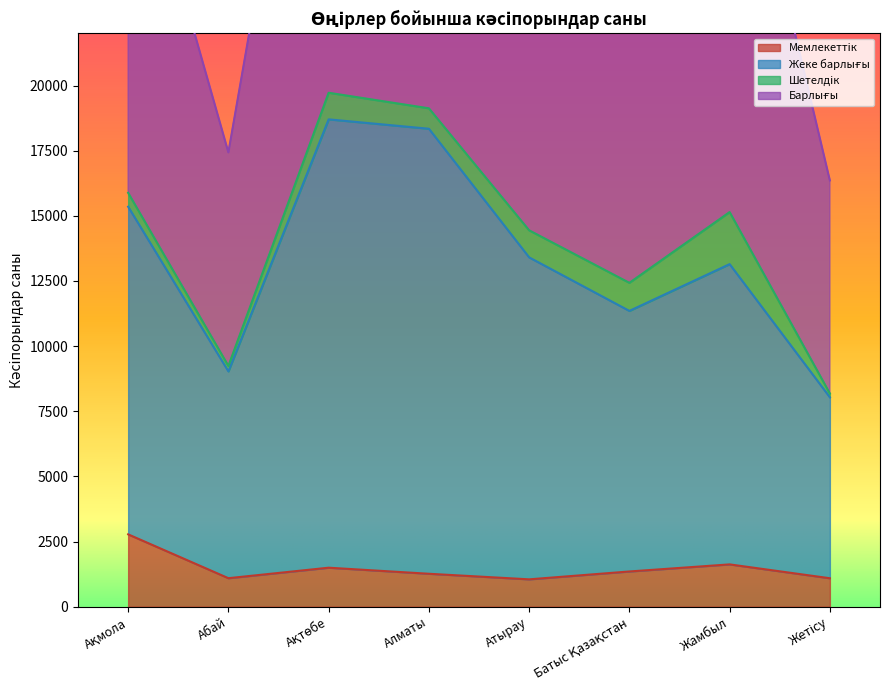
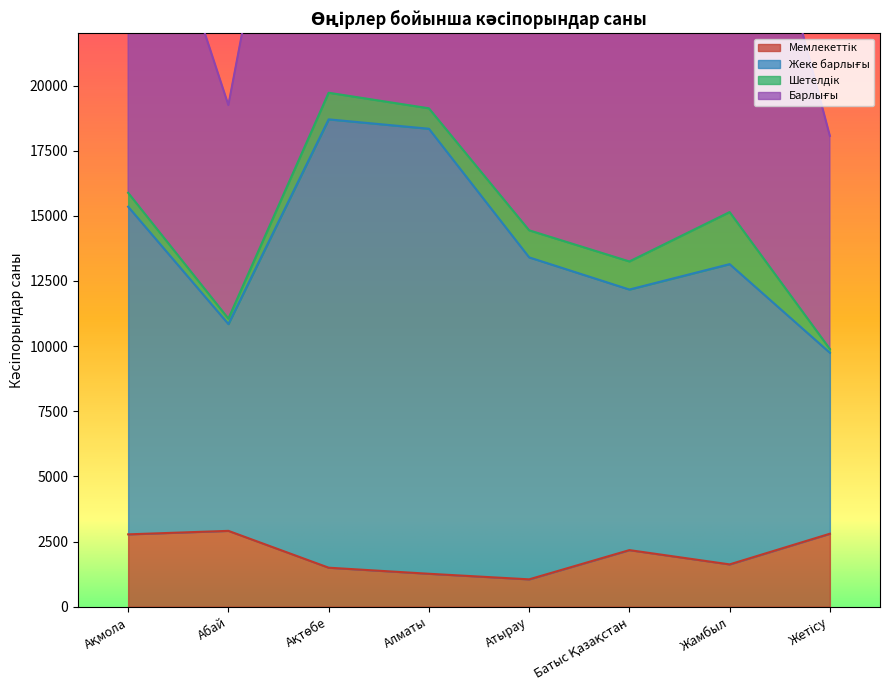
Мемлекеттік, Абай: 1100 -> 2900
Мемлекеттік, Батыс Қазақстан: 1400 -> 2200
Мемлекеттік, Жетісу: 1100 -> 2800
